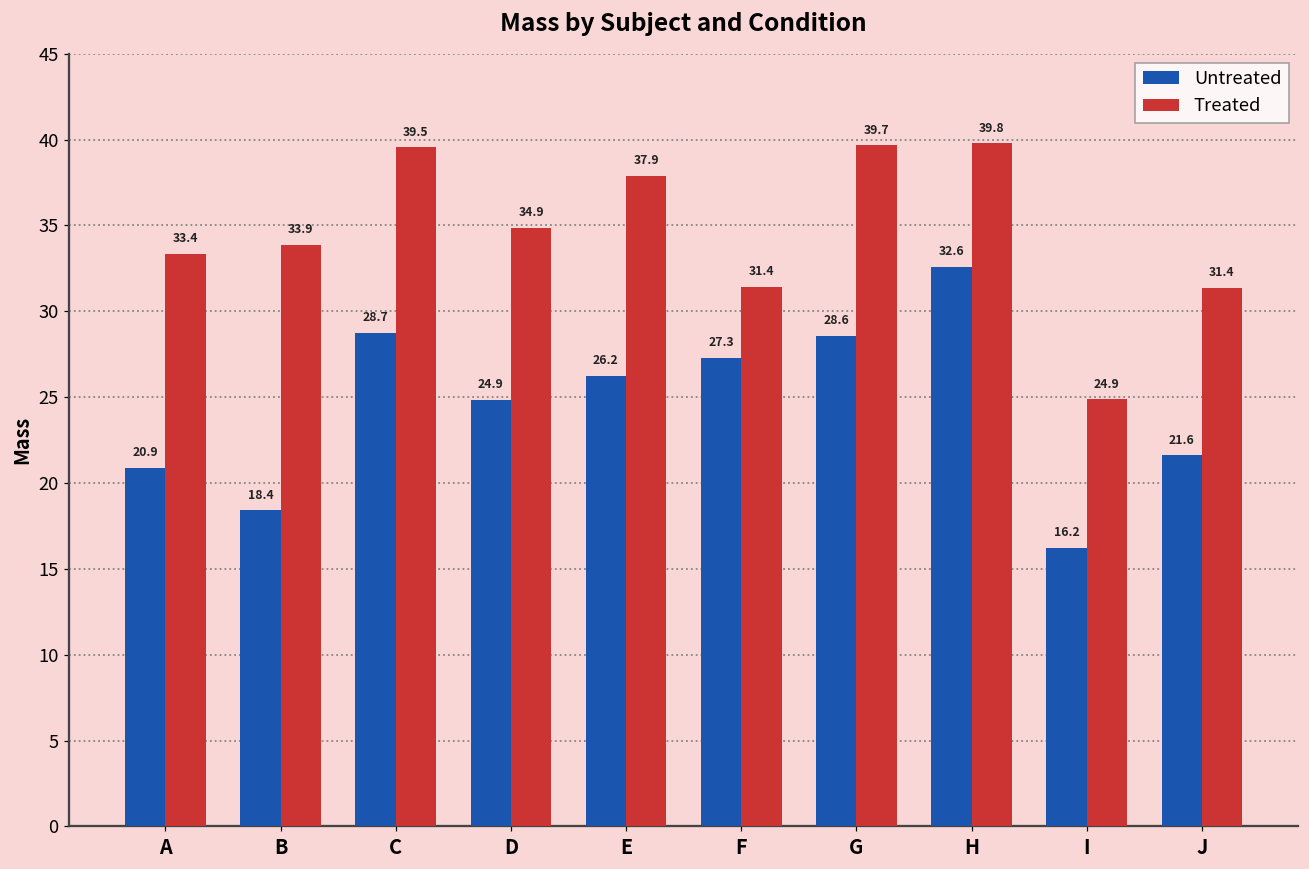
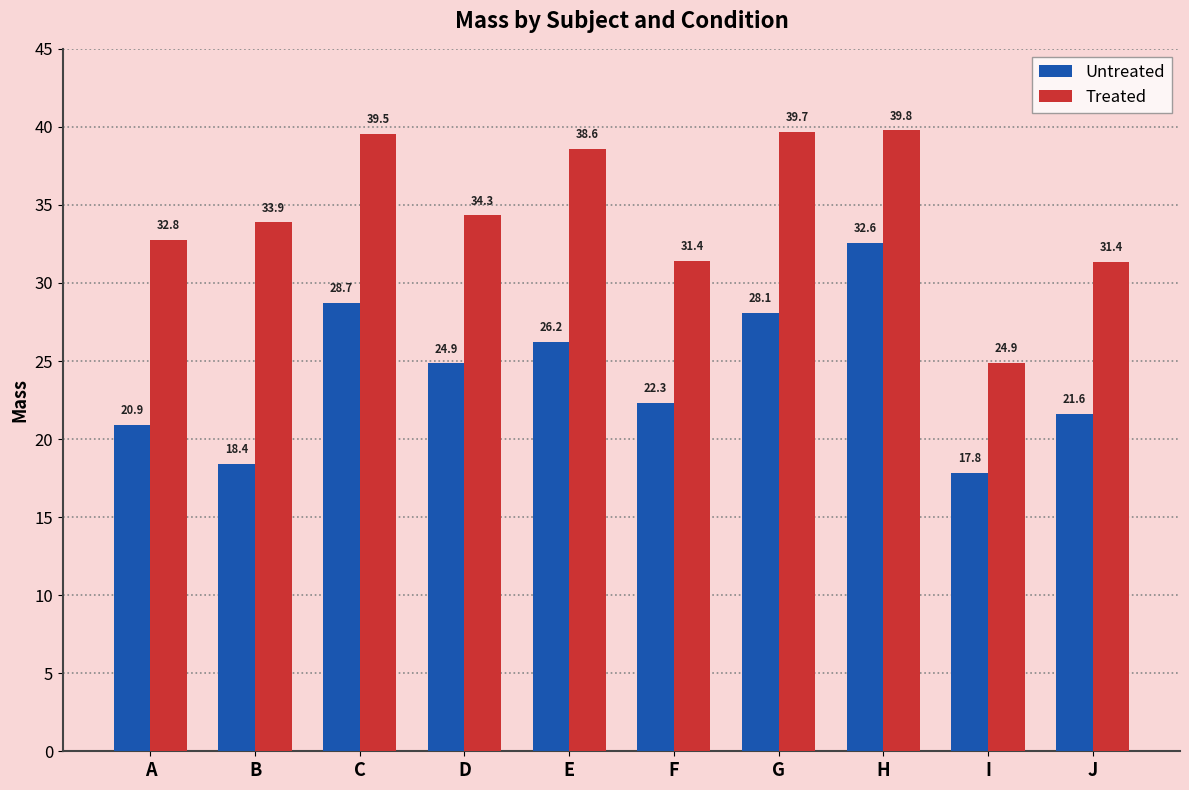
Treated, A: 33.4 -> 32.8
Treated, D: 34.9 -> 34.3
Treated, E: 37.9 -> 38.6
Untreated, F: 27.3 -> 22.3
Untreated, G: 28.6 -> 28.1
Untreated, I: 16.2 -> 17.8
